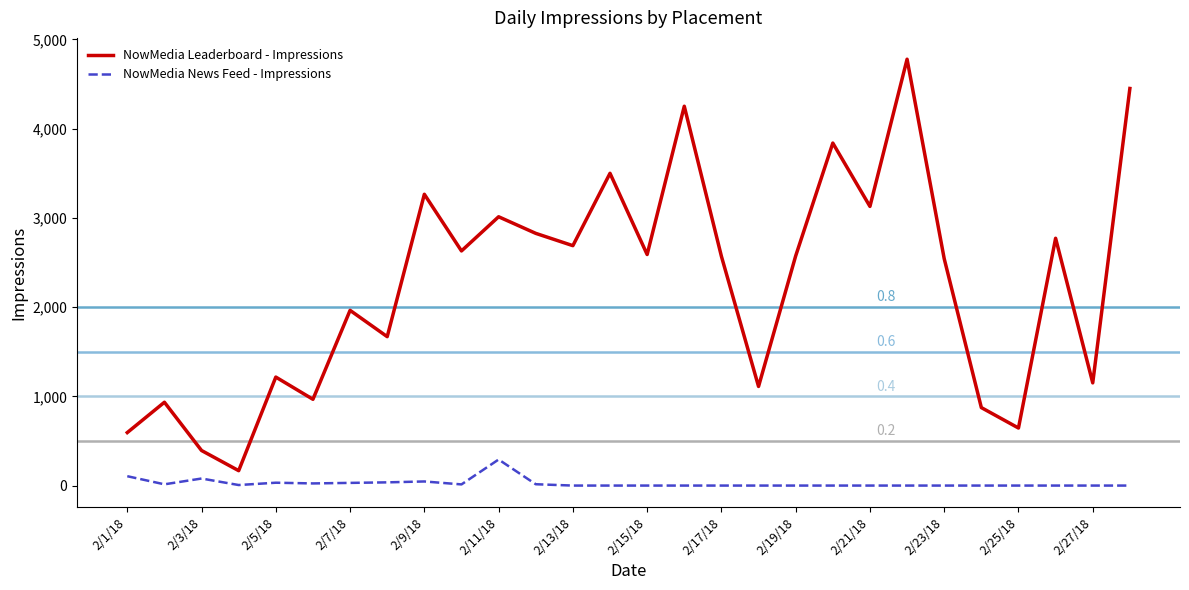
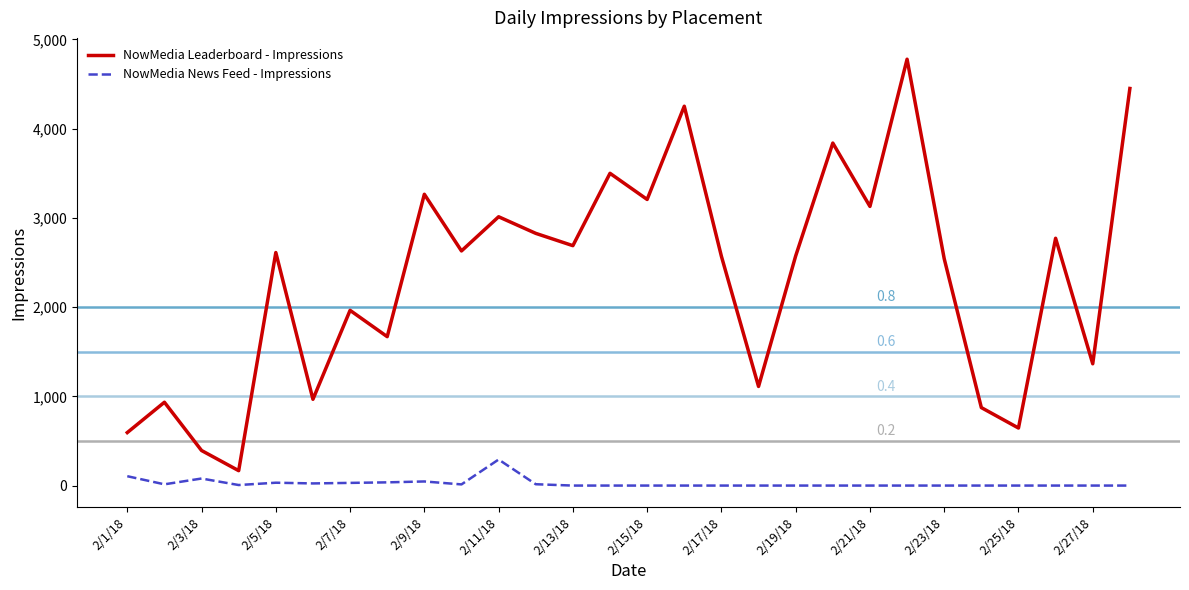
NowMedia Leaderboard - Impressions, 2/5/18: 1,200 -> 2,600
NowMedia Leaderboard - Impressions, 2/15/18: 2,600 -> 3,200
NowMedia Leaderboard - Impressions, 2/27/18: 1,200 -> 1,400
